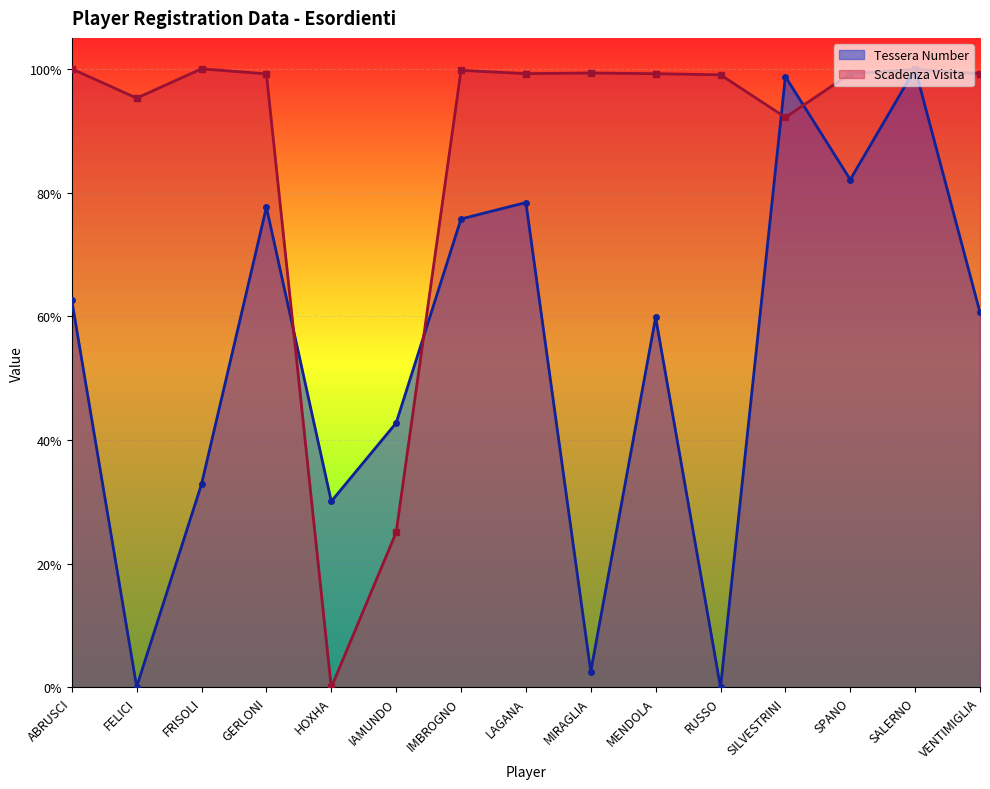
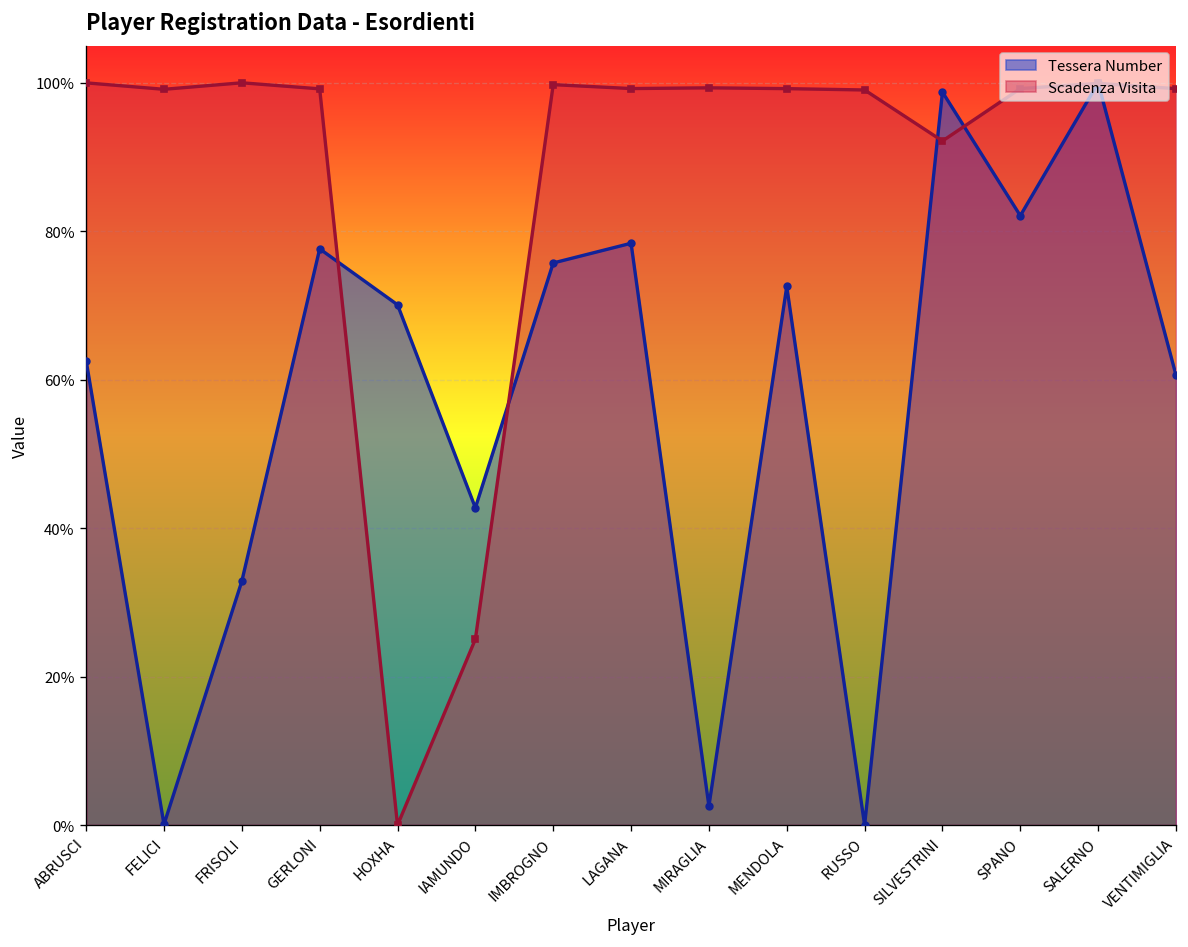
Scadenza Visita, FELICI: 95% -> 99%
Tessera Number, HOXHA: 30% -> 70%
Tessera Number, MENDOLA: 60% -> 73%
